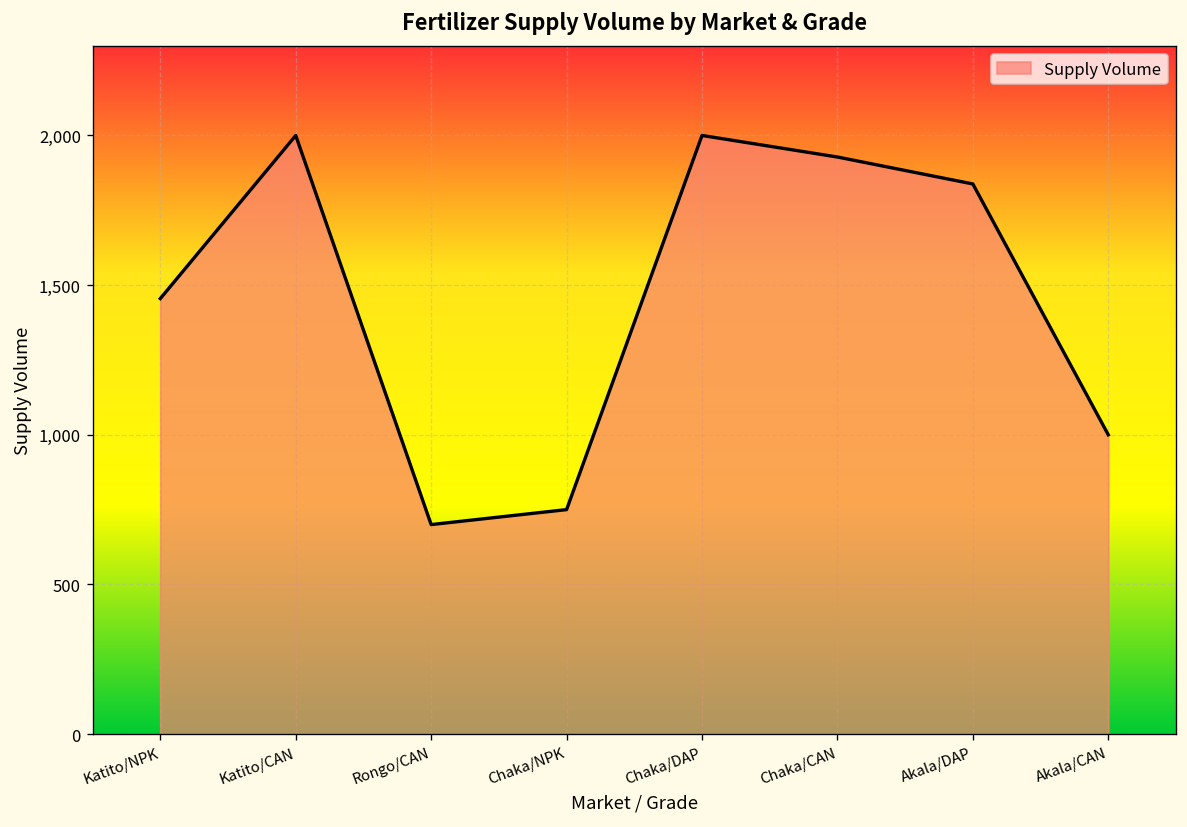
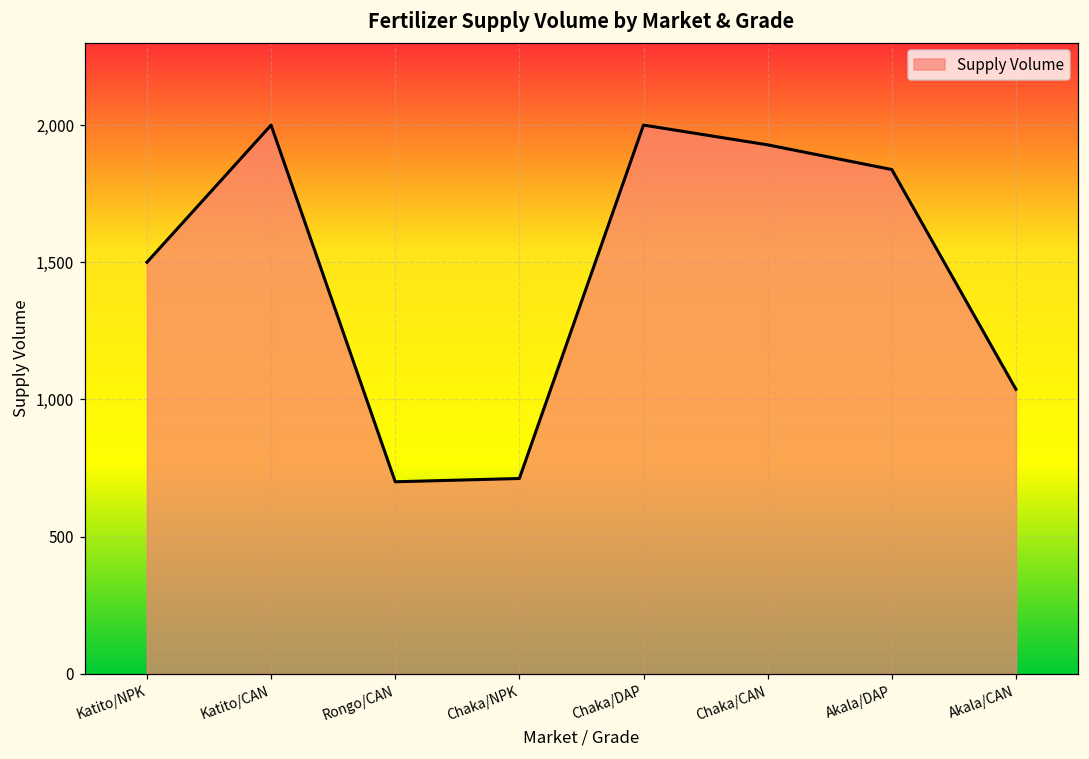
Katito/NPK: 1,460 -> 1,500
Chaka/NPK: 750 -> 710
Akala/CAN: 1,000 -> 1,040
